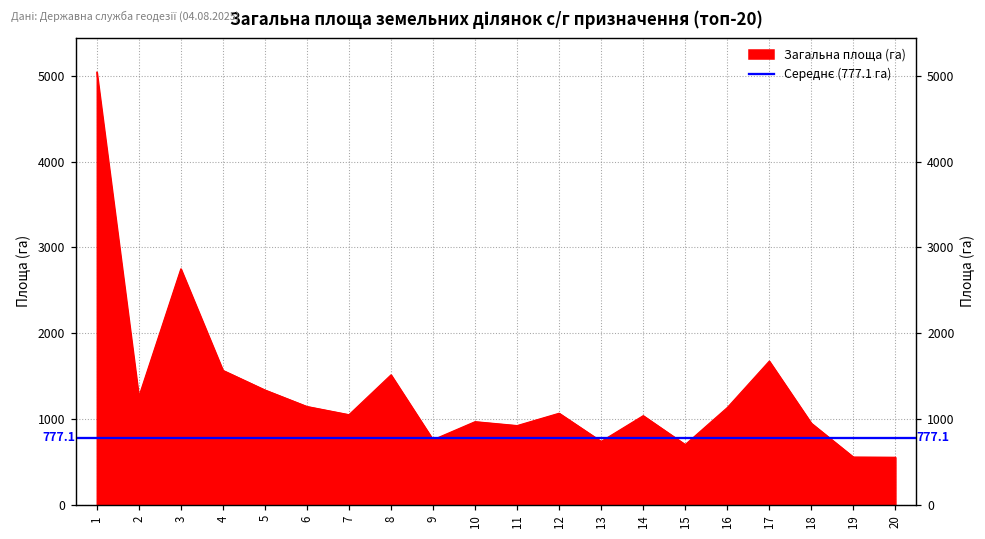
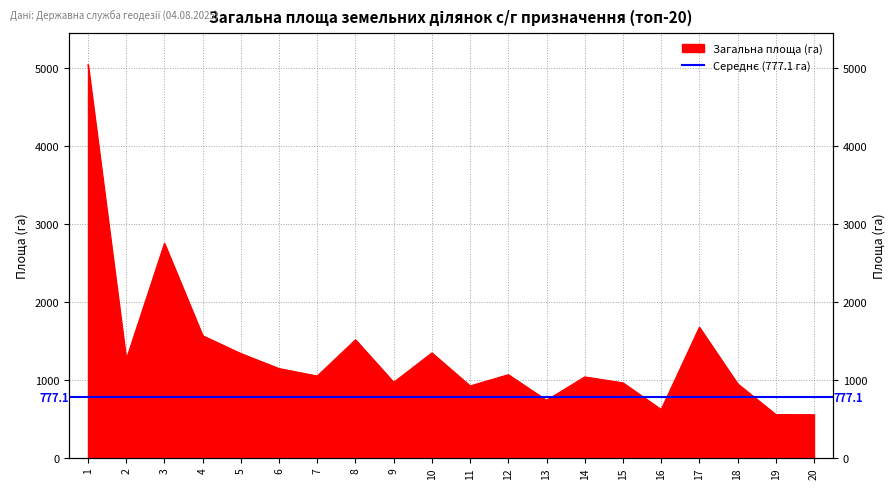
9: 800 -> 1000
10: 1000 -> 1300
15: 700 -> 1000
16: 1100 -> 600
